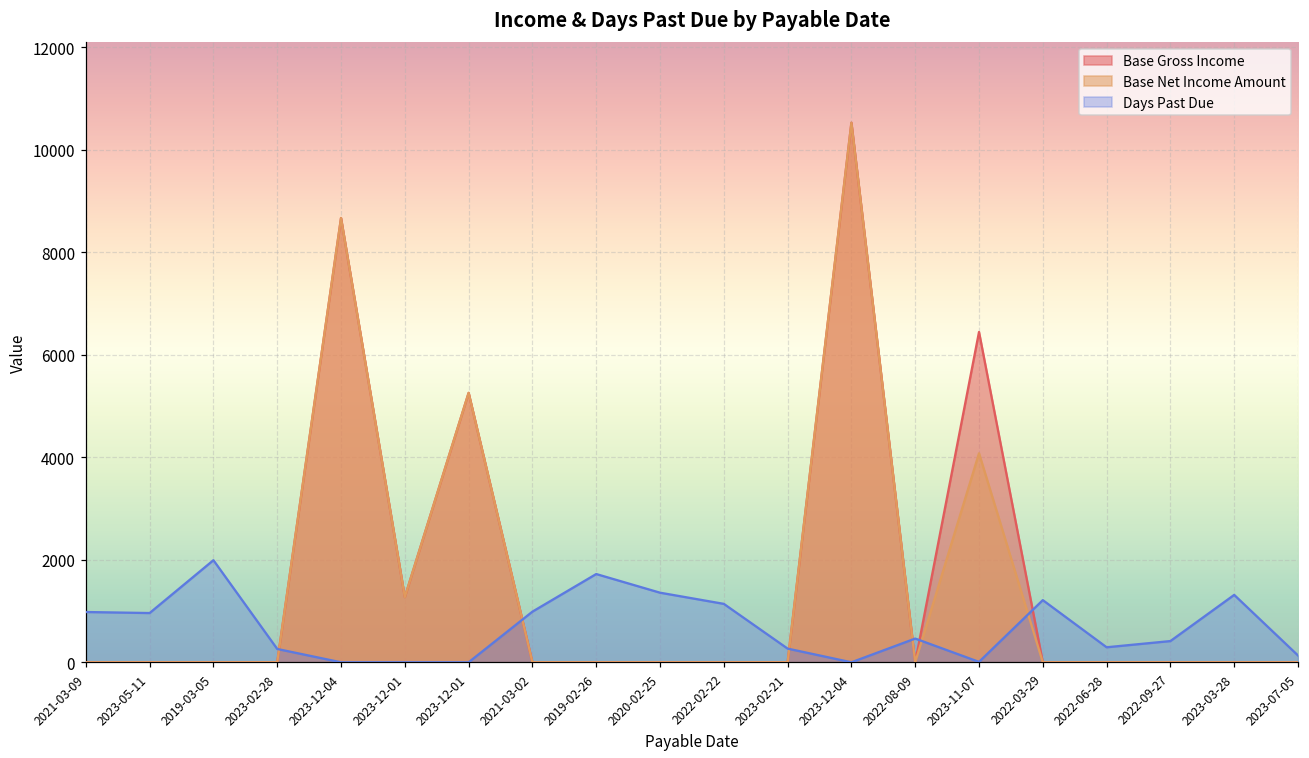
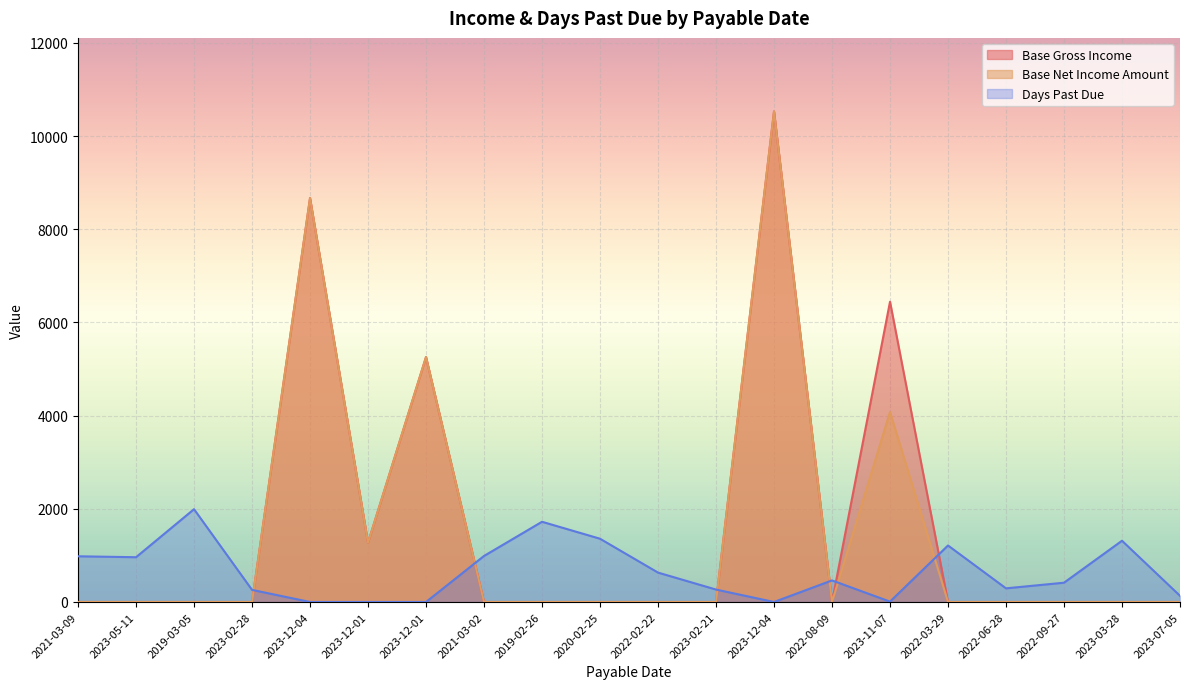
Days Past Due, 2022-02-22: 1100 -> 600
